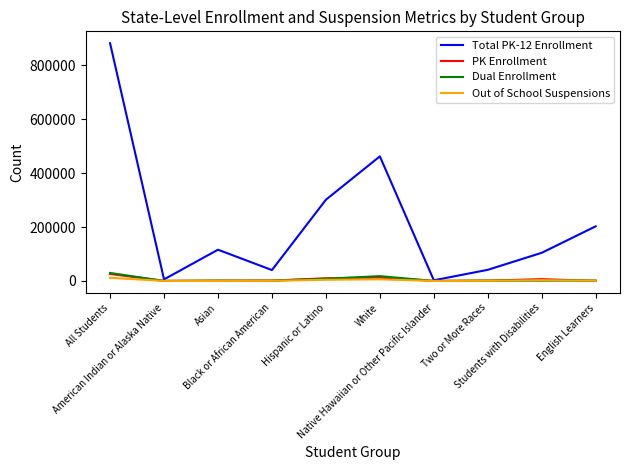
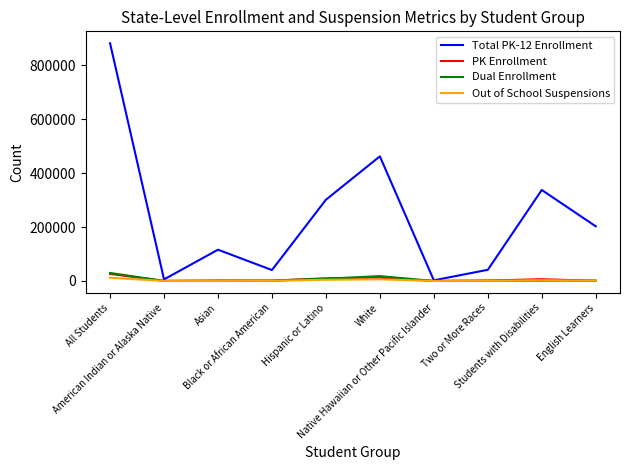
Total PK-12 Enrollment, Students with Disabilities: 100000 -> 340000
